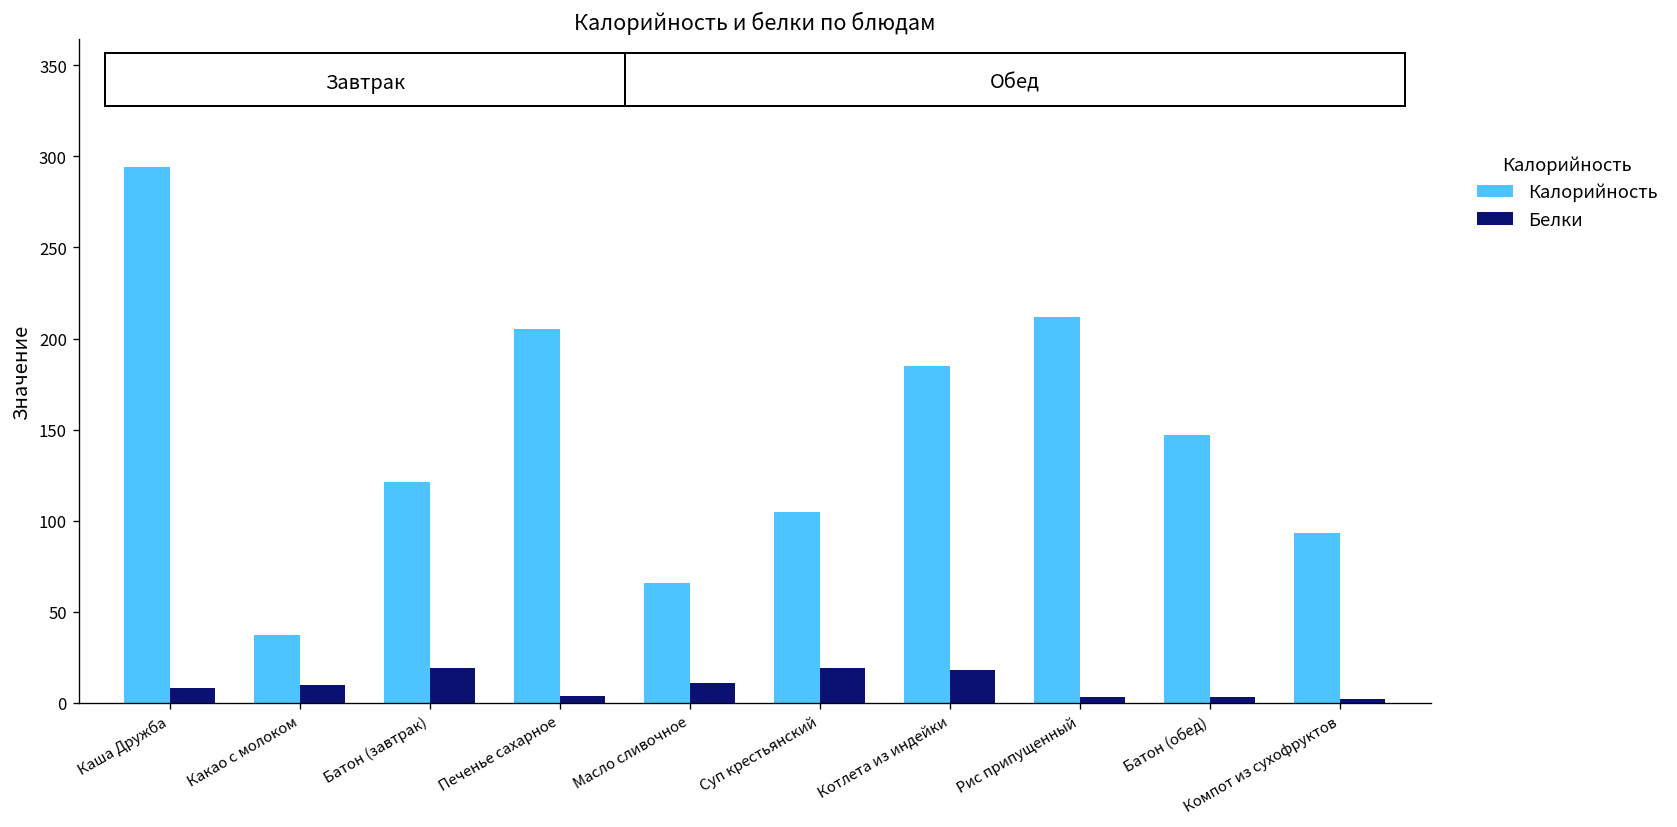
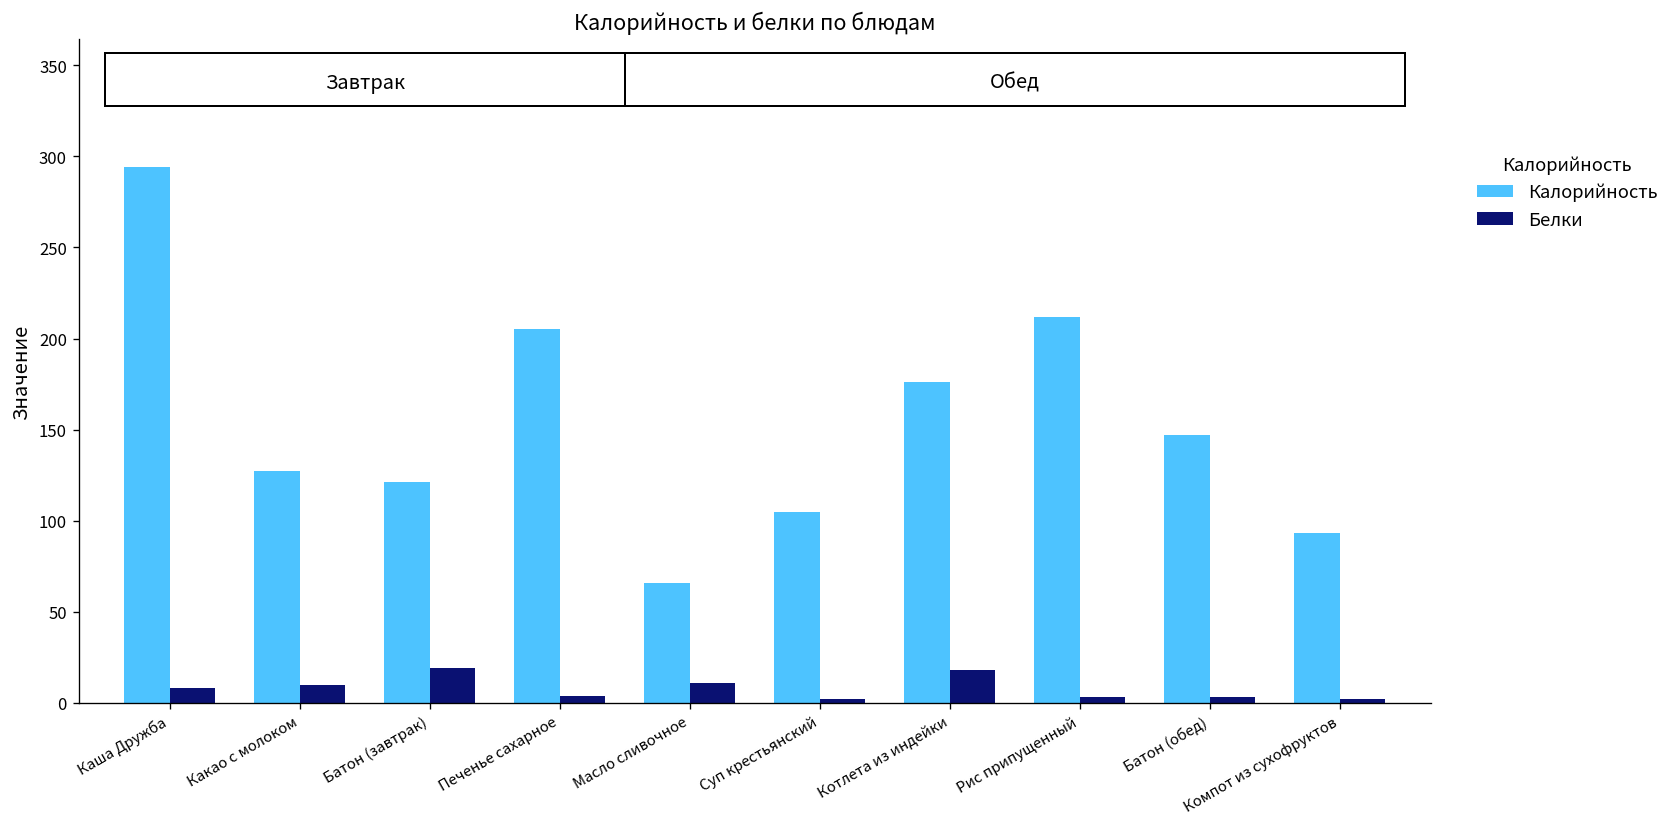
Калорийность, Какао с молоком: 37 -> 127
Белки, Суп крестьянский: 19 -> 2
Калорийность, Котлета из индейки: 185 -> 176
